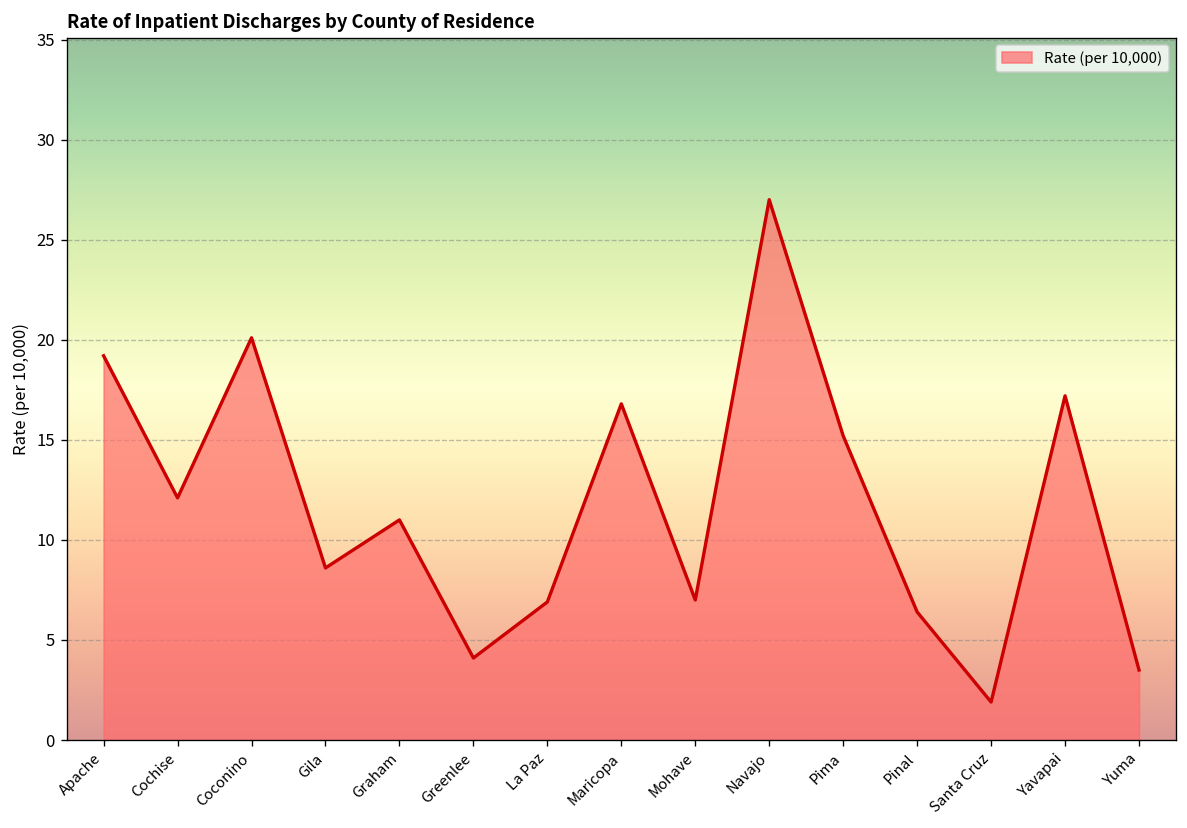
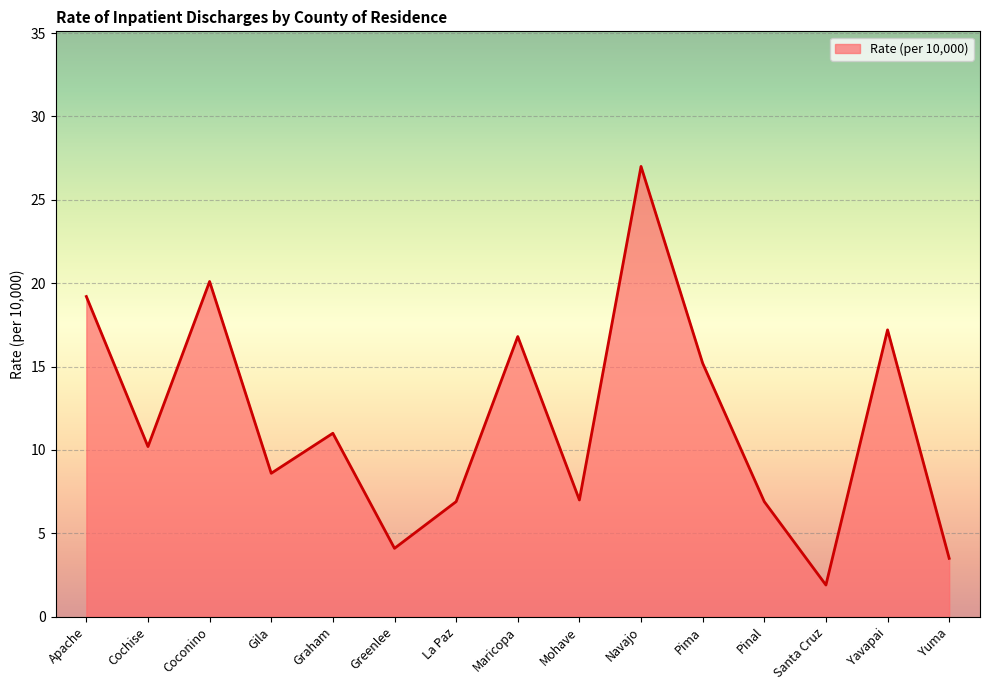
Cochise: 12.1 -> 10.2
Pinal: 6.4 -> 6.9
